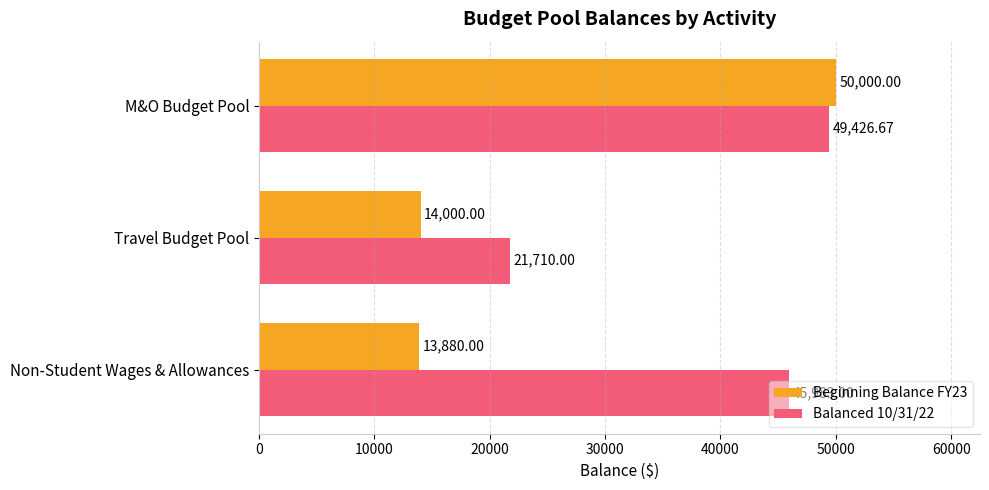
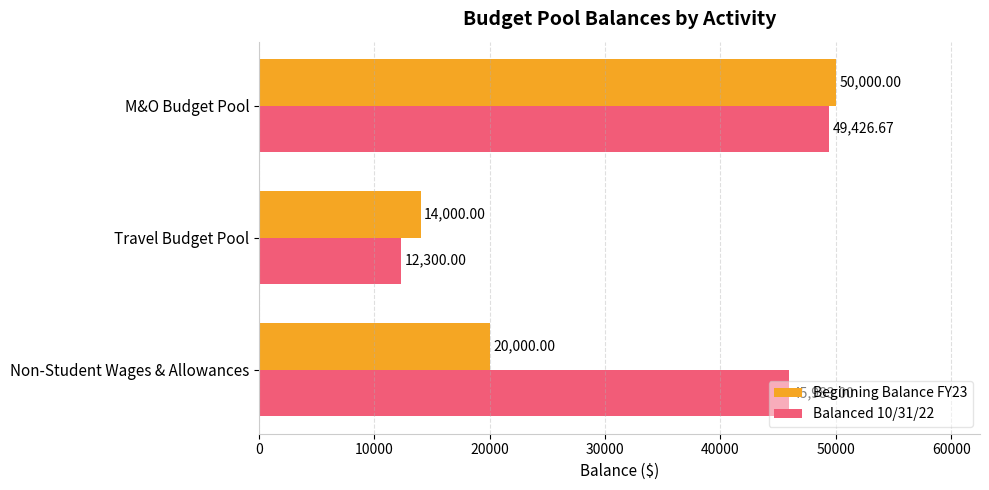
Balanced 10/31/22, Travel Budget Pool: 21,710.00 -> 12,300.00
Beginning Balance FY23, Non-Student Wages & Allowances: 13,880.00 -> 20,000.00
